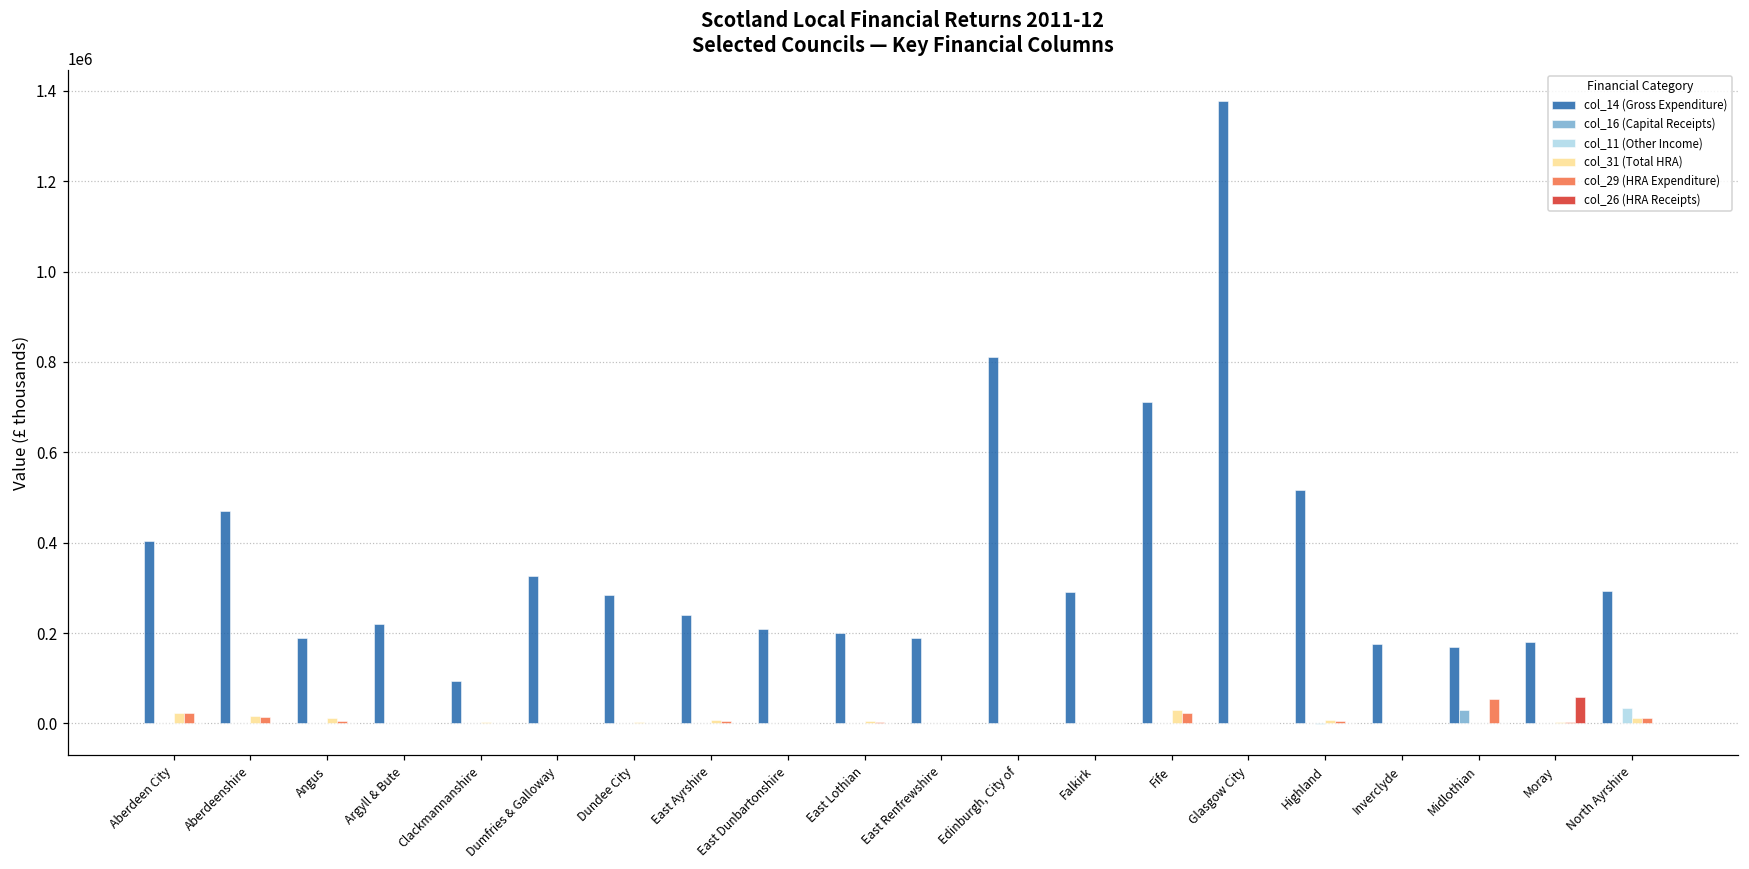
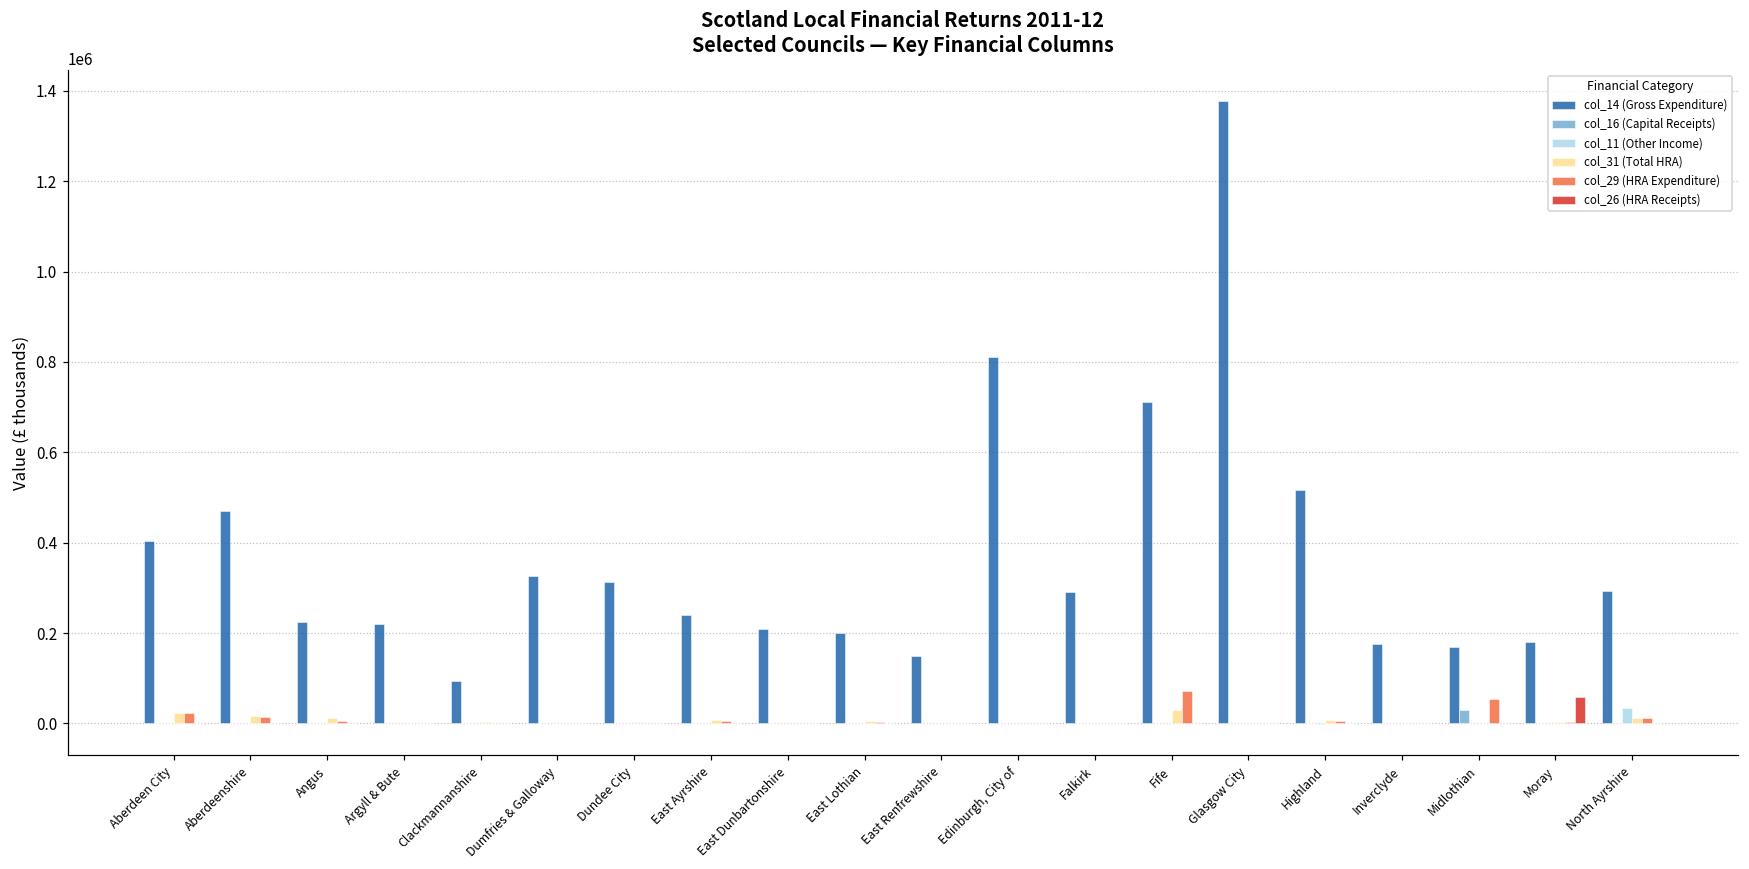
col_14 (Gross Expenditure), Angus: 190000 -> 220000
col_14 (Gross Expenditure), Dundee City: 280000 -> 310000
col_14 (Gross Expenditure), East Renfrewshire: 190000 -> 150000
col_29 (HRA Expenditure), Fife: 20000 -> 70000
